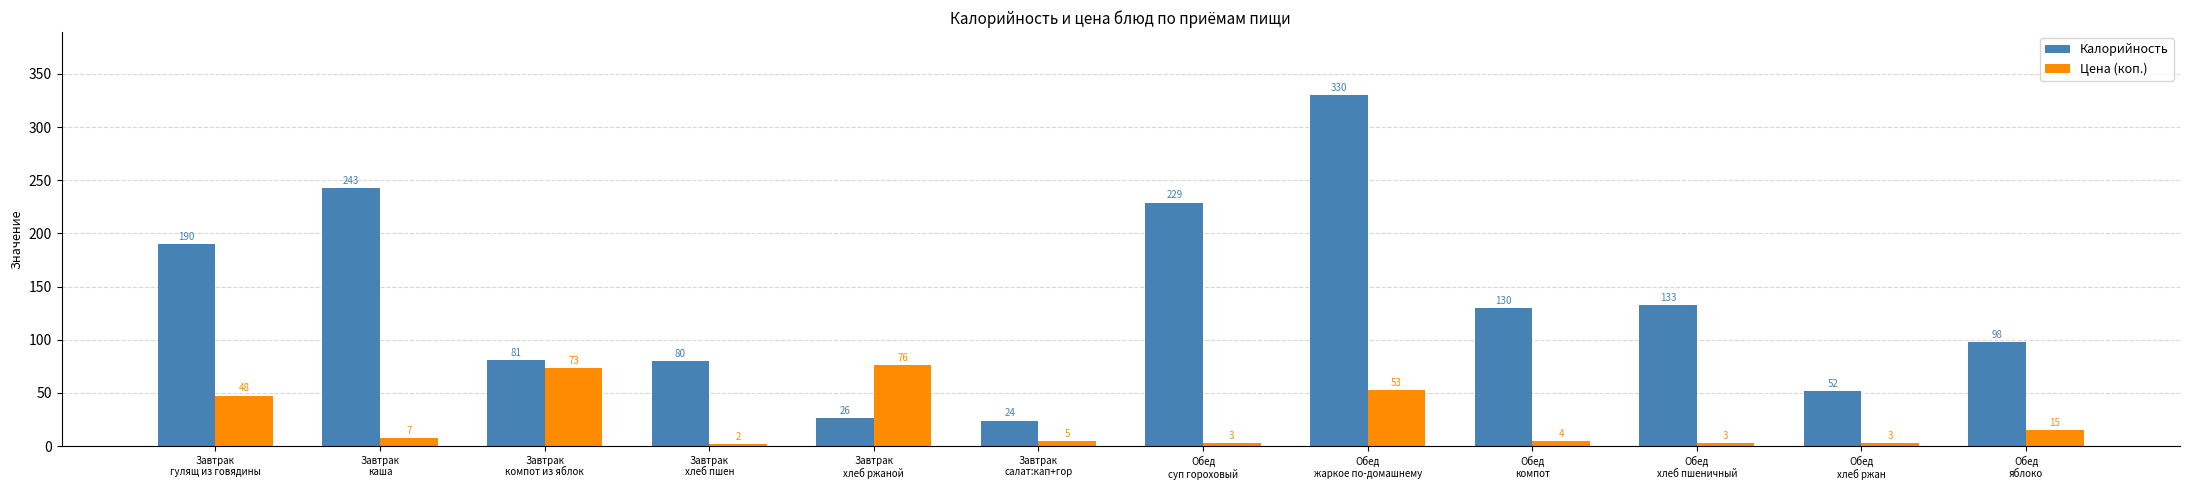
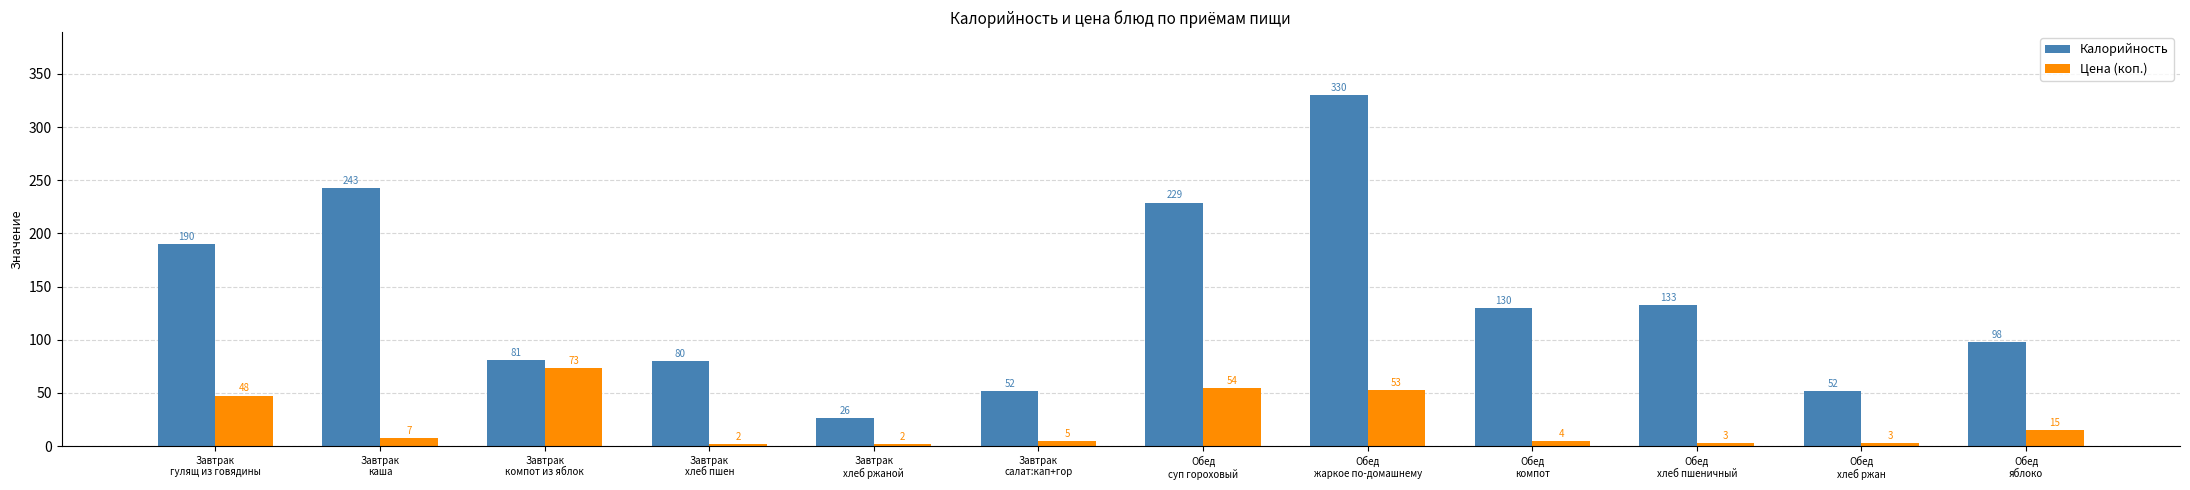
Цена (коп.), Завтрак хлеб ржаной: 76 -> 2
Калорийность, Завтрак салат:кап+гор: 24 -> 52
Цена (коп.), Обед суп гороховый: 3 -> 54
